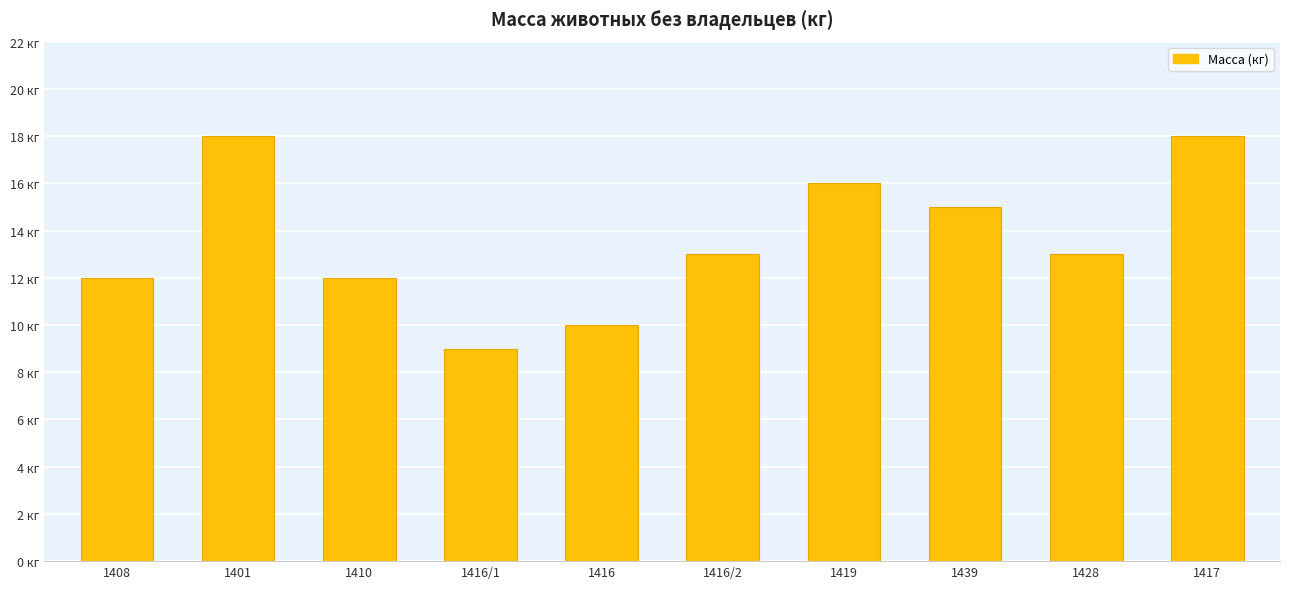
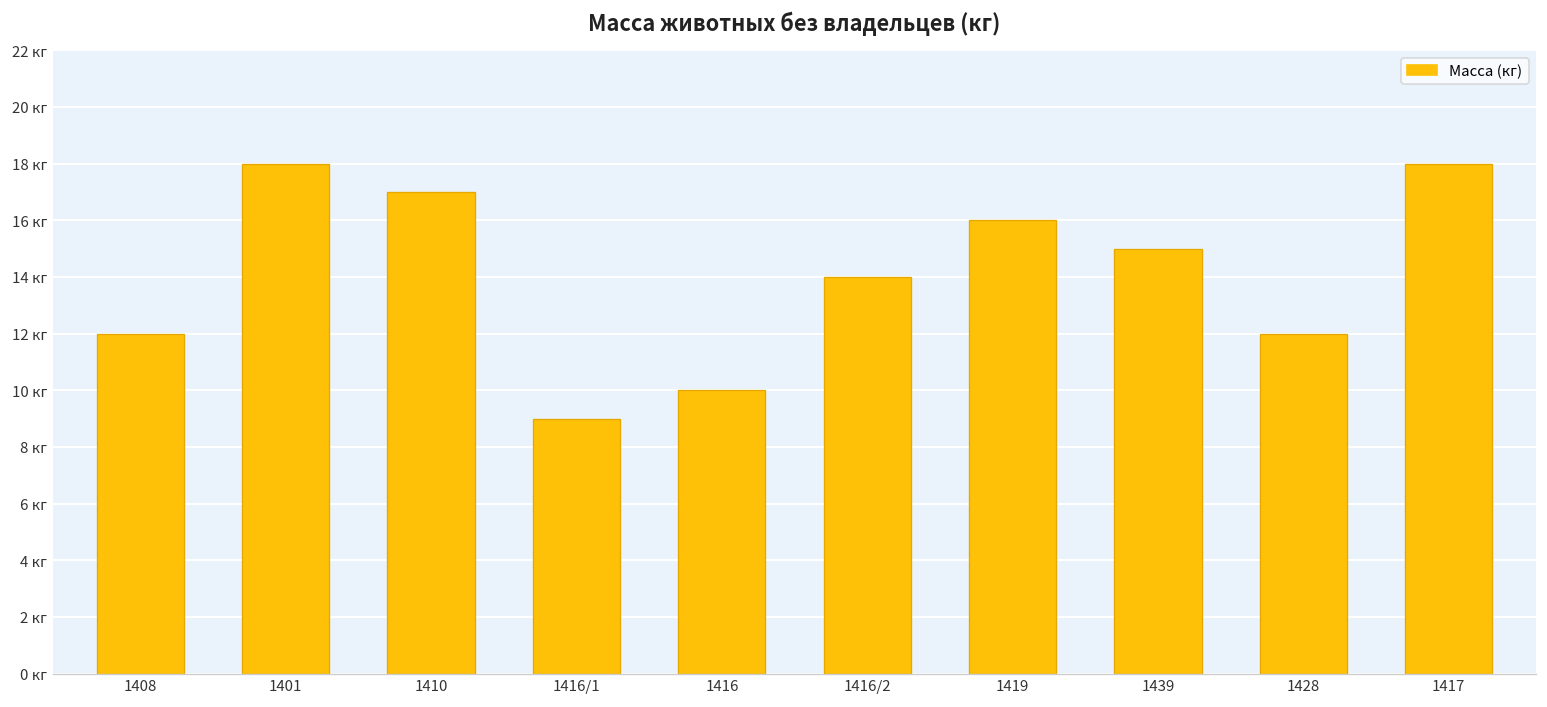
1410: 12 кг -> 17 кг
1416/2: 13 кг -> 14 кг
1428: 13 кг -> 12 кг
